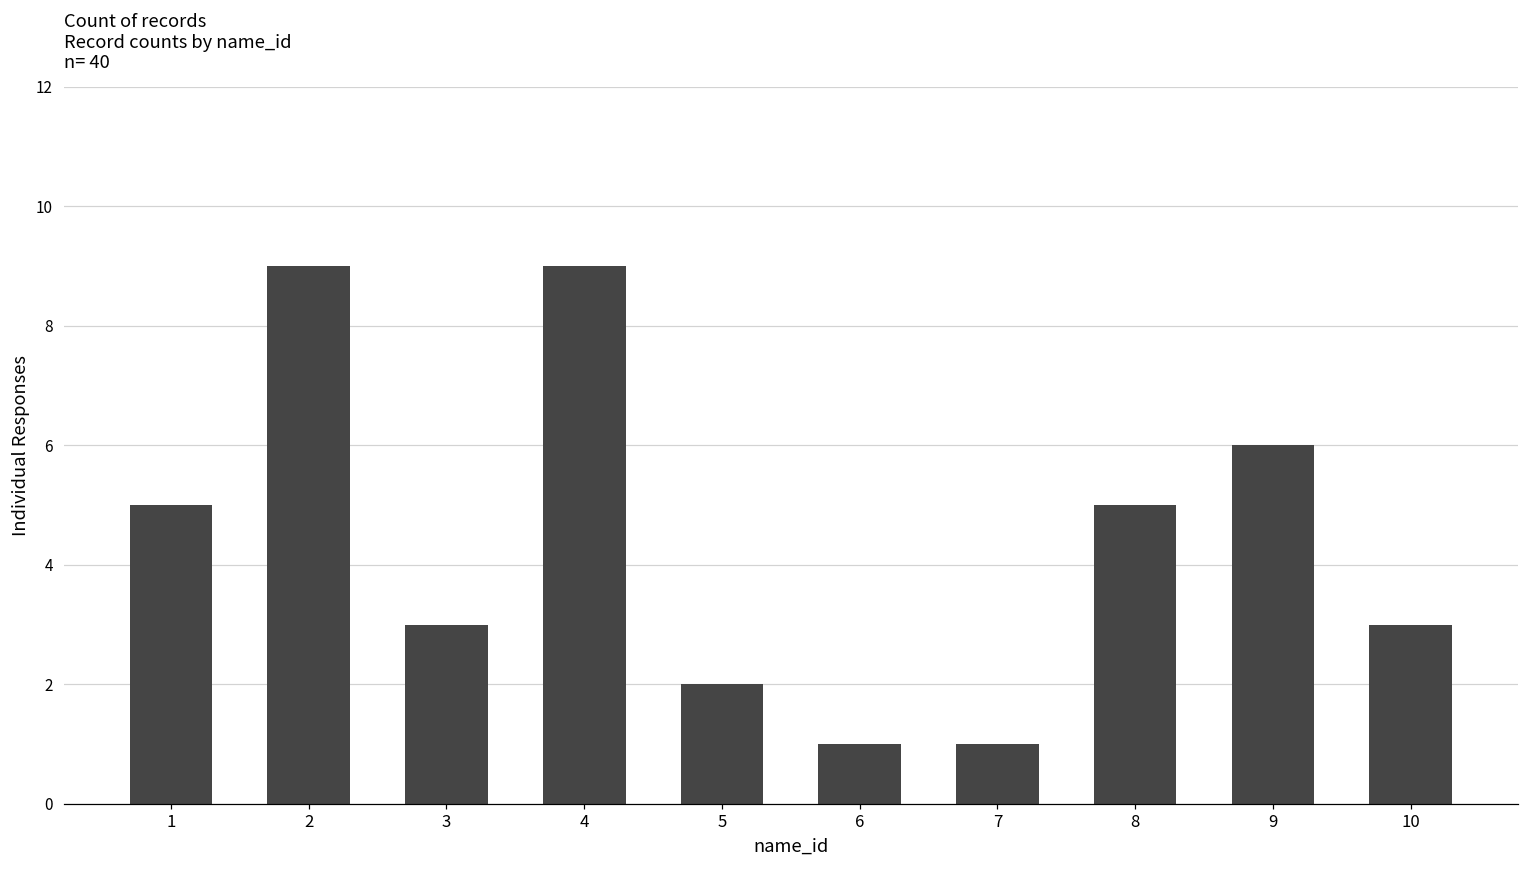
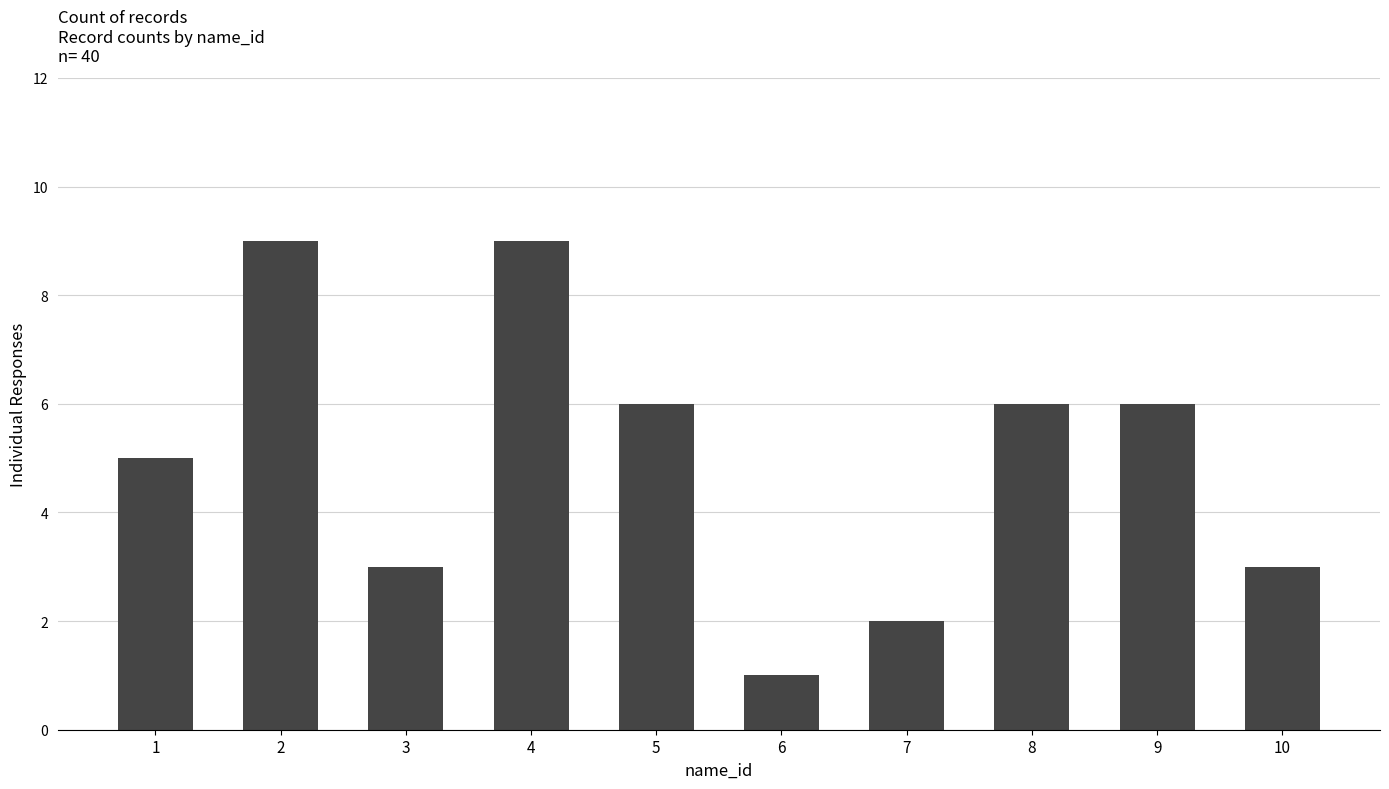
5: 2 -> 6
7: 1 -> 2
8: 5 -> 6
